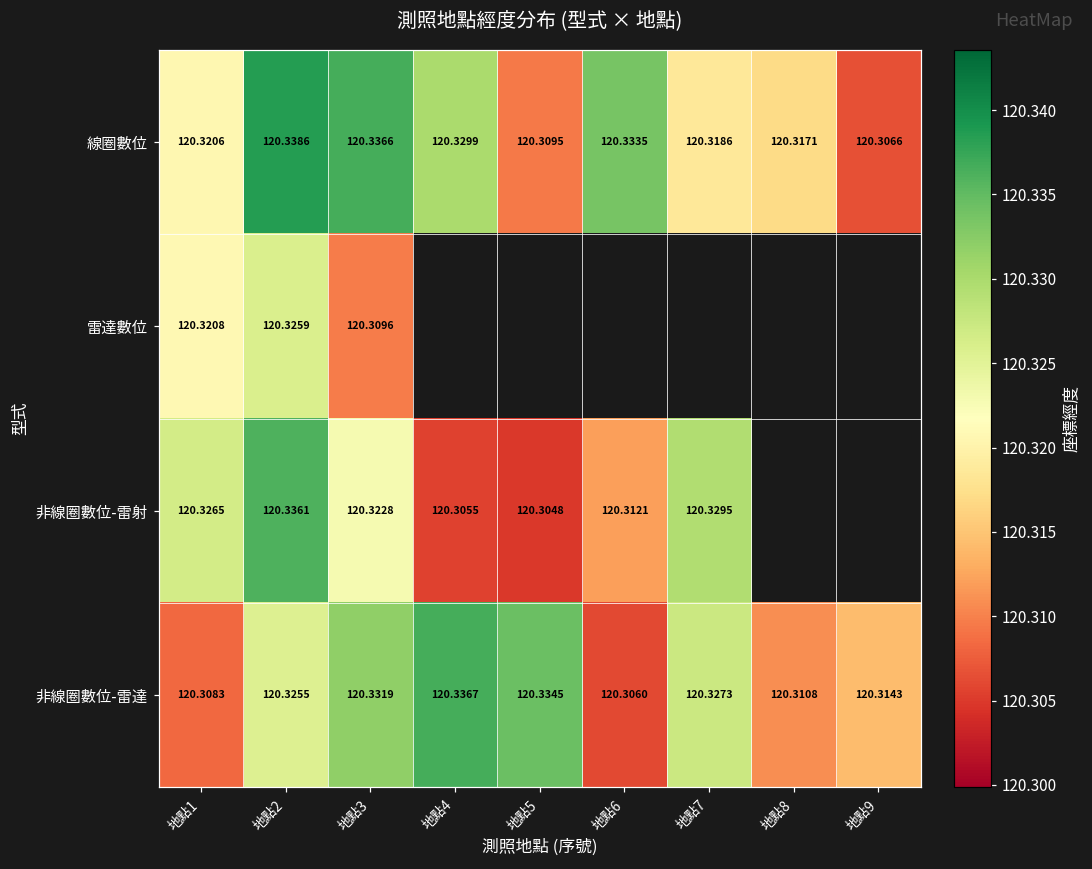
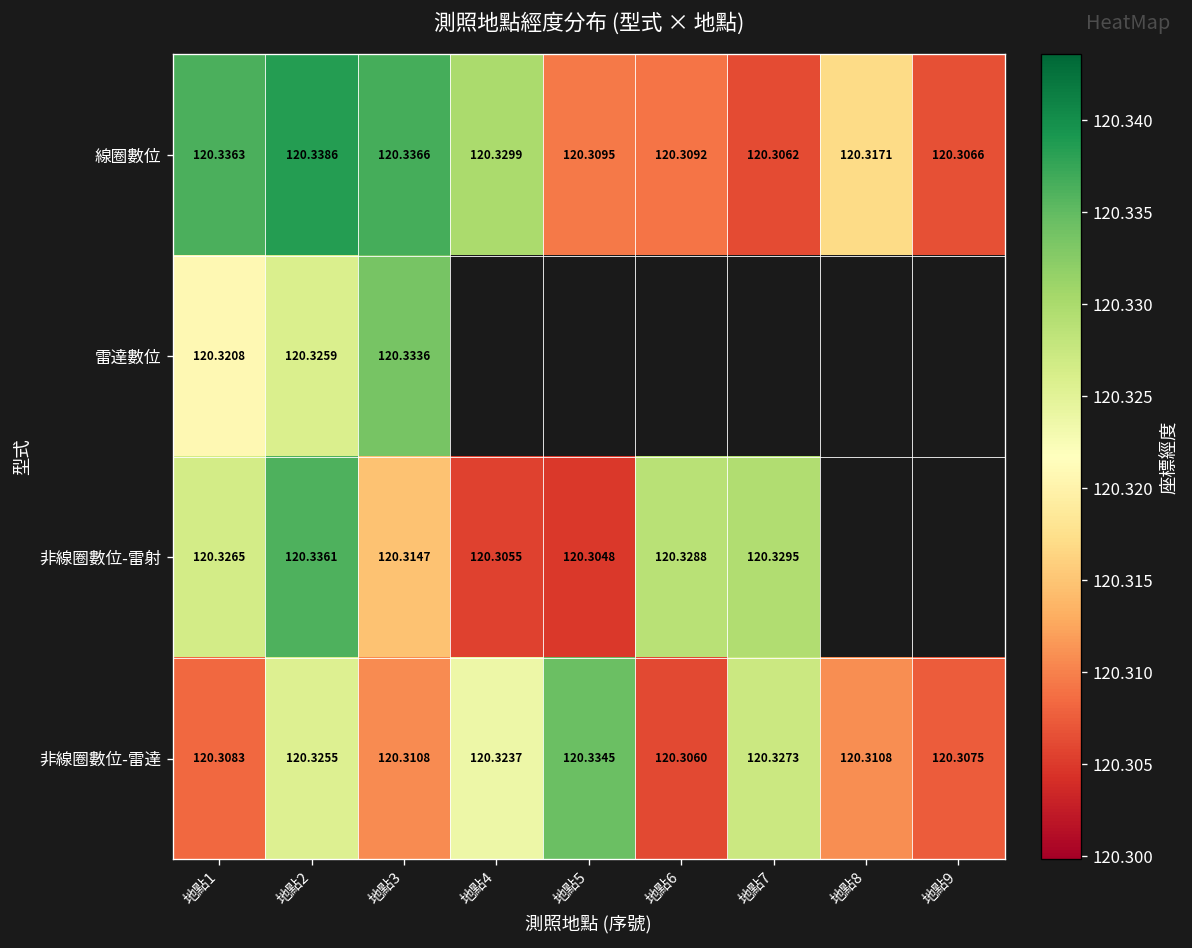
線圈數位, 地點1: 120.3206 -> 120.3363
線圈數位, 地點6: 120.3335 -> 120.3092
線圈數位, 地點7: 120.3186 -> 120.3062
雷達數位, 地點3: 120.3096 -> 120.3336
非線圈數位-雷射, 地點3: 120.3228 -> 120.3147
非線圈數位-雷射, 地點6: 120.3121 -> 120.3288
非線圈數位-雷達, 地點3: 120.3319 -> 120.3108
非線圈數位-雷達, 地點4: 120.3367 -> 120.3237
非線圈數位-雷達, 地點9: 120.3143 -> 120.3075
